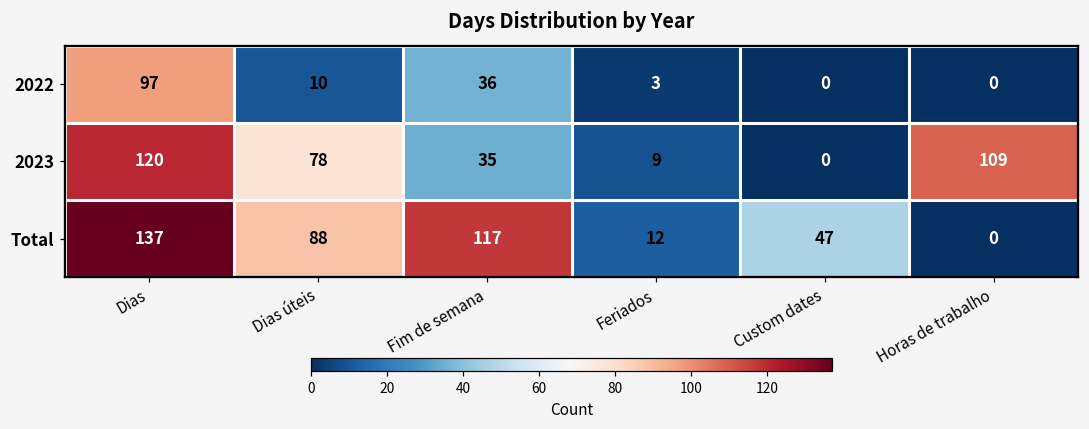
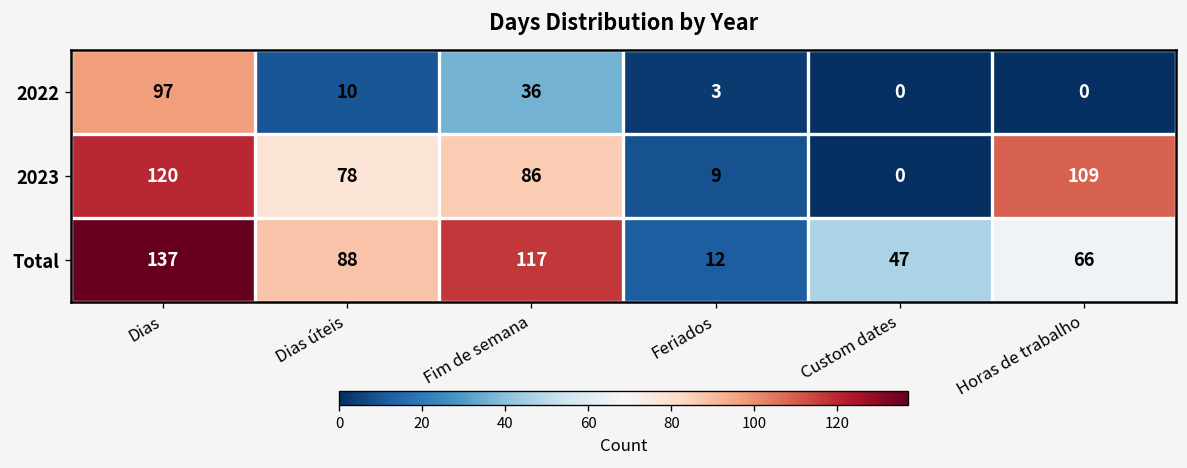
2023, Fim de semana: 35 -> 86
Total, Horas de trabalho: 0 -> 66
